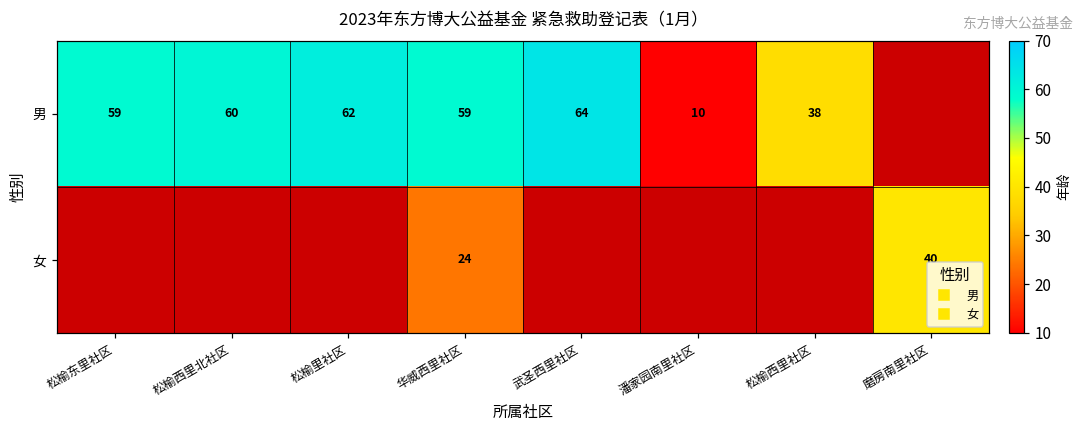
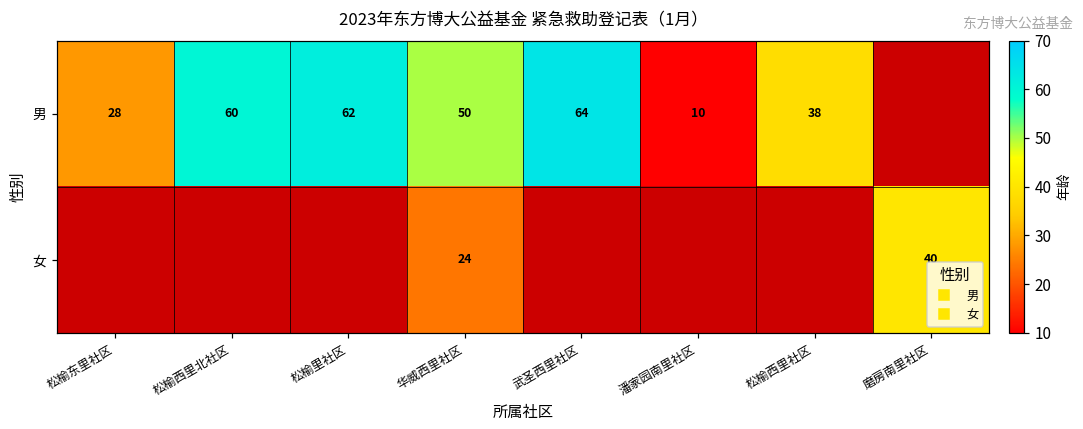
男, 松榆东里社区: 59 -> 28
男, 华威西里社区: 59 -> 50
